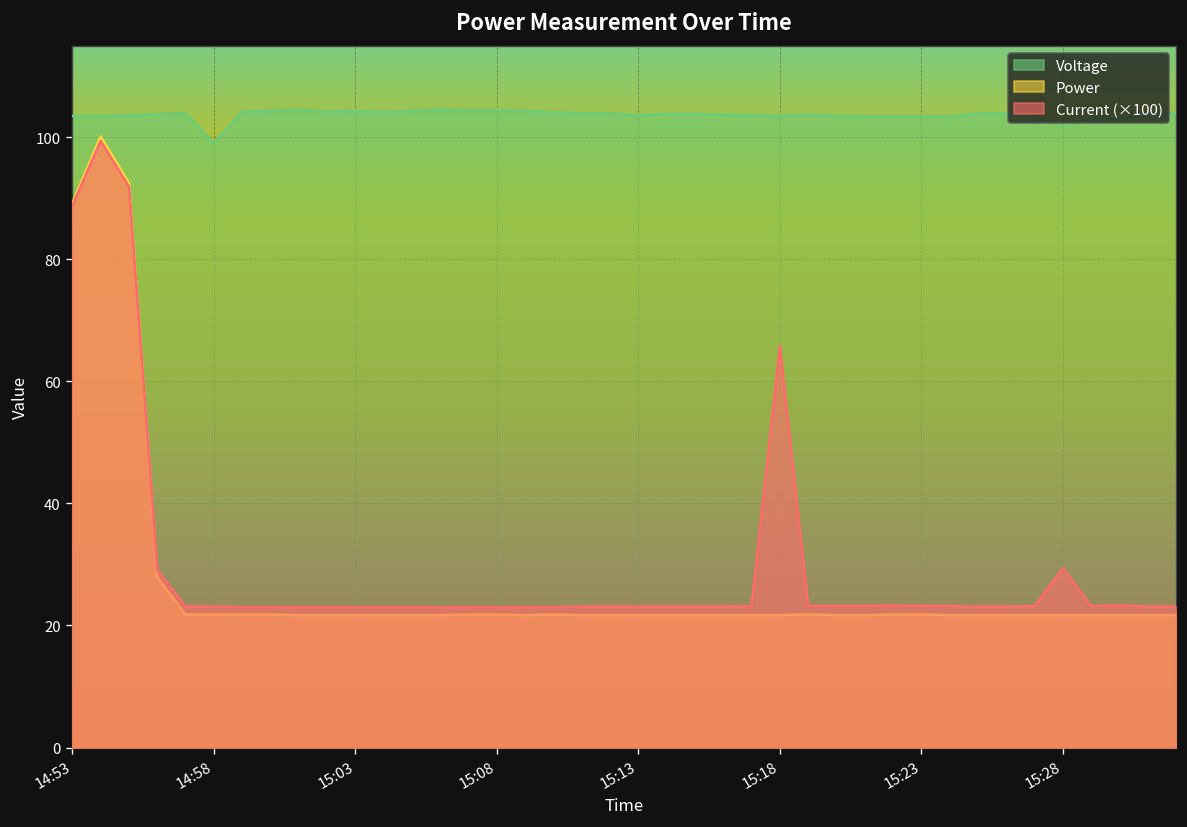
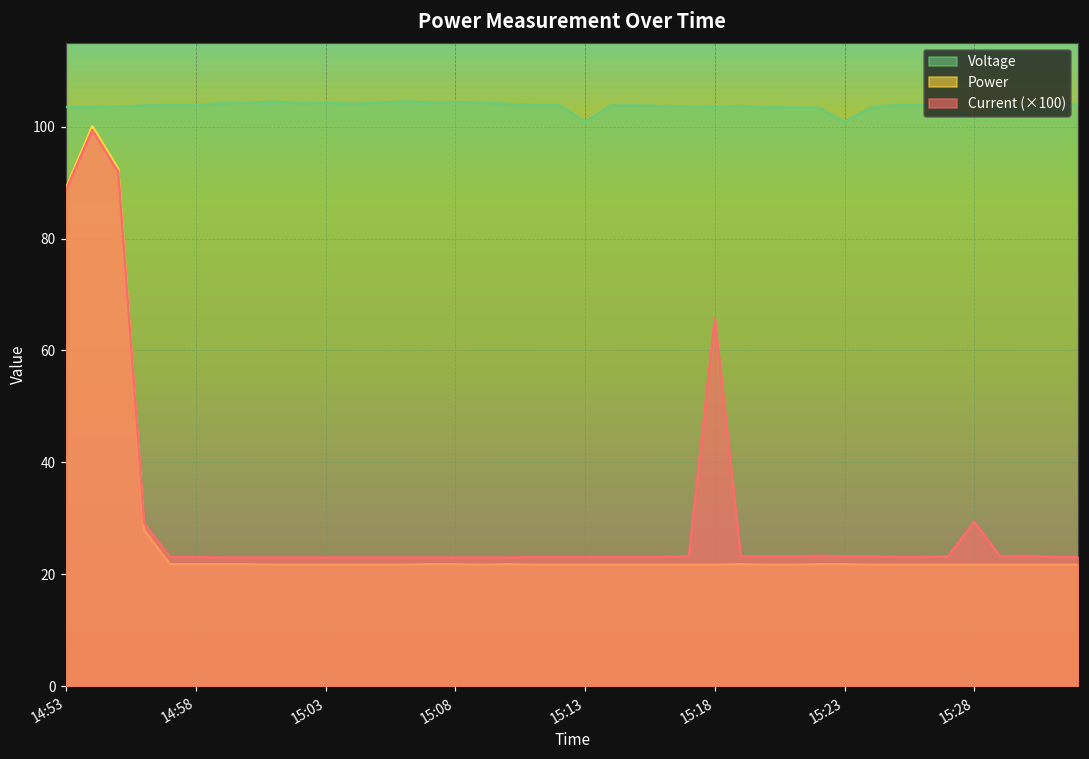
Voltage, 14:58: 99 -> 104
Voltage, 15:13: 104 -> 101
Voltage, 15:23: 103 -> 101
